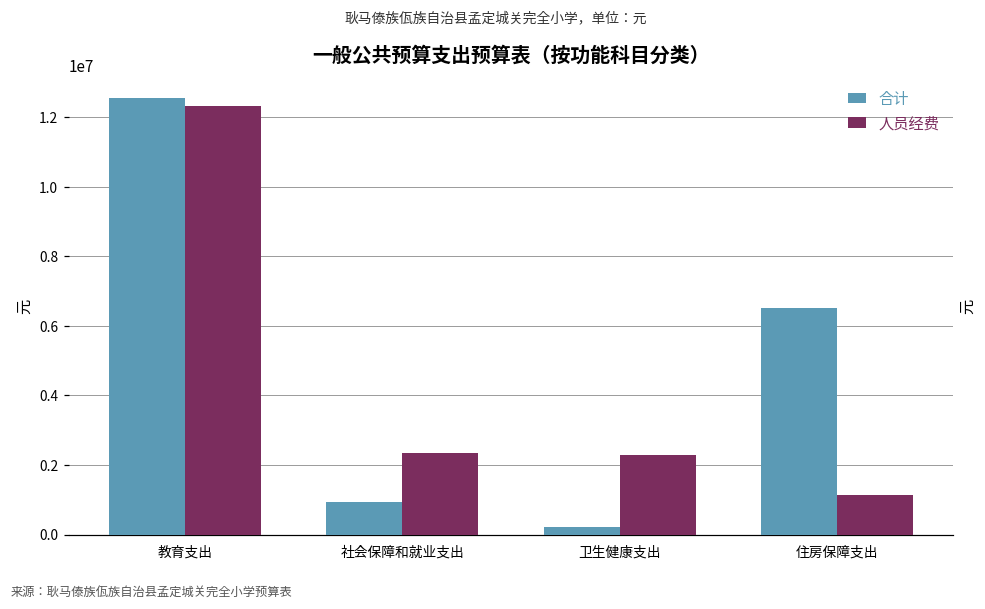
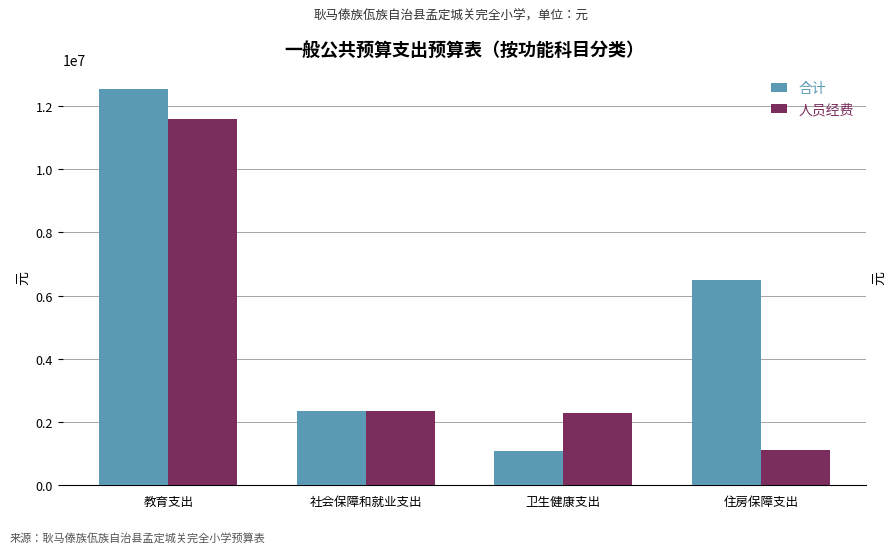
人员经费, 教育支出: 12300000 -> 11600000
合计, 社会保障和就业支出: 900000 -> 2300000
合计, 卫生健康支出: 200000 -> 1100000
